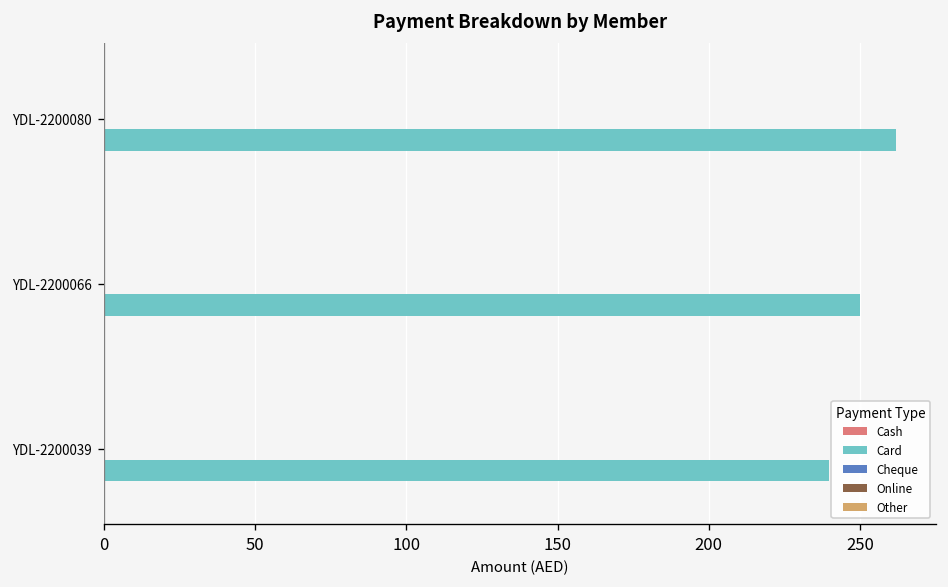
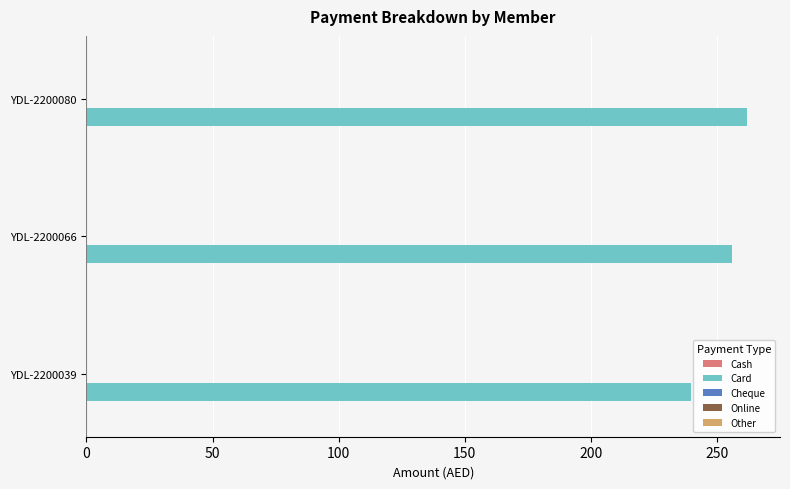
Card, YDL-2200066: 250 -> 256
